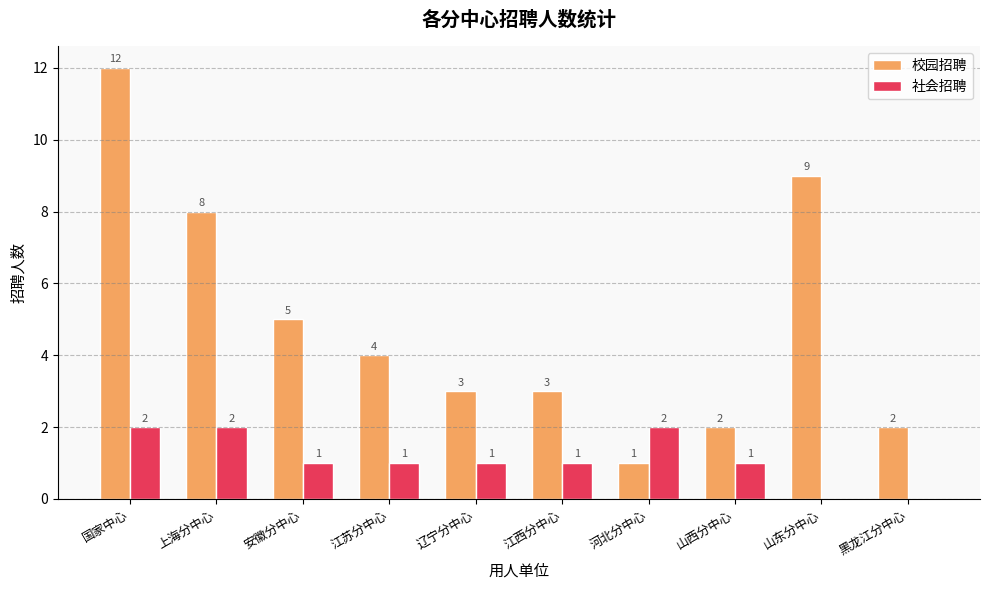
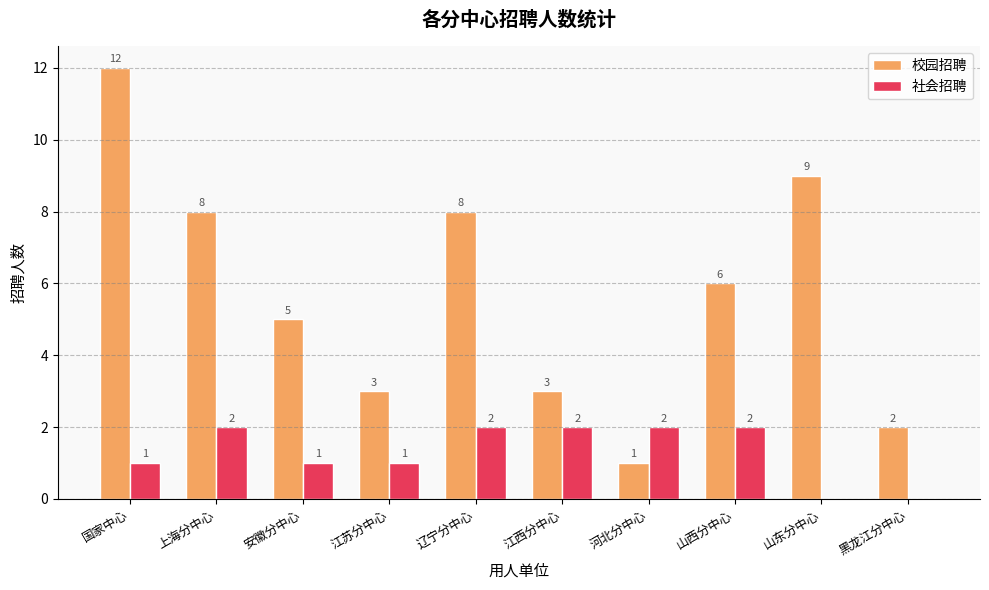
社会招聘, 国家中心: 2 -> 1
校园招聘, 江苏分中心: 4 -> 3
校园招聘, 辽宁分中心: 3 -> 8
社会招聘, 辽宁分中心: 1 -> 2
社会招聘, 江西分中心: 1 -> 2
校园招聘, 山西分中心: 2 -> 6
社会招聘, 山西分中心: 1 -> 2
